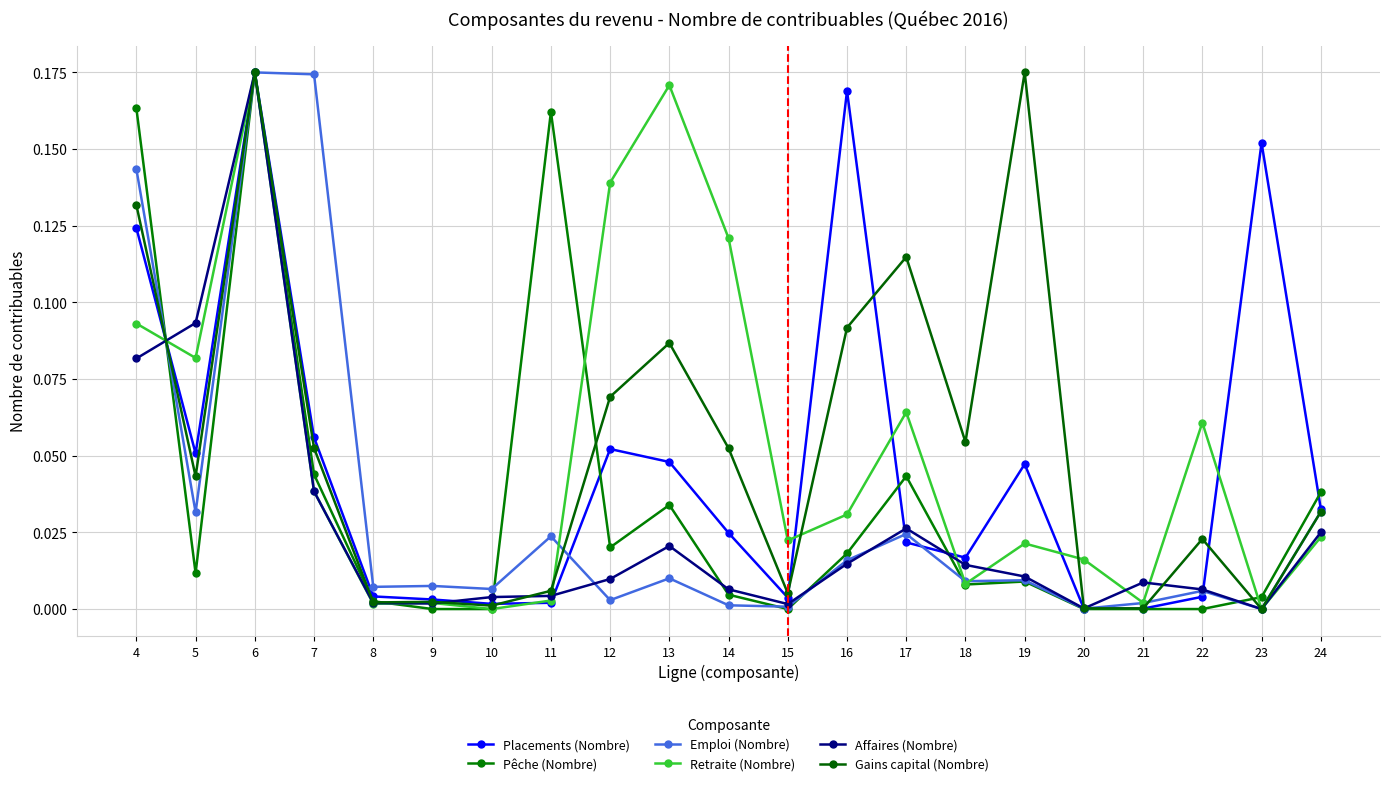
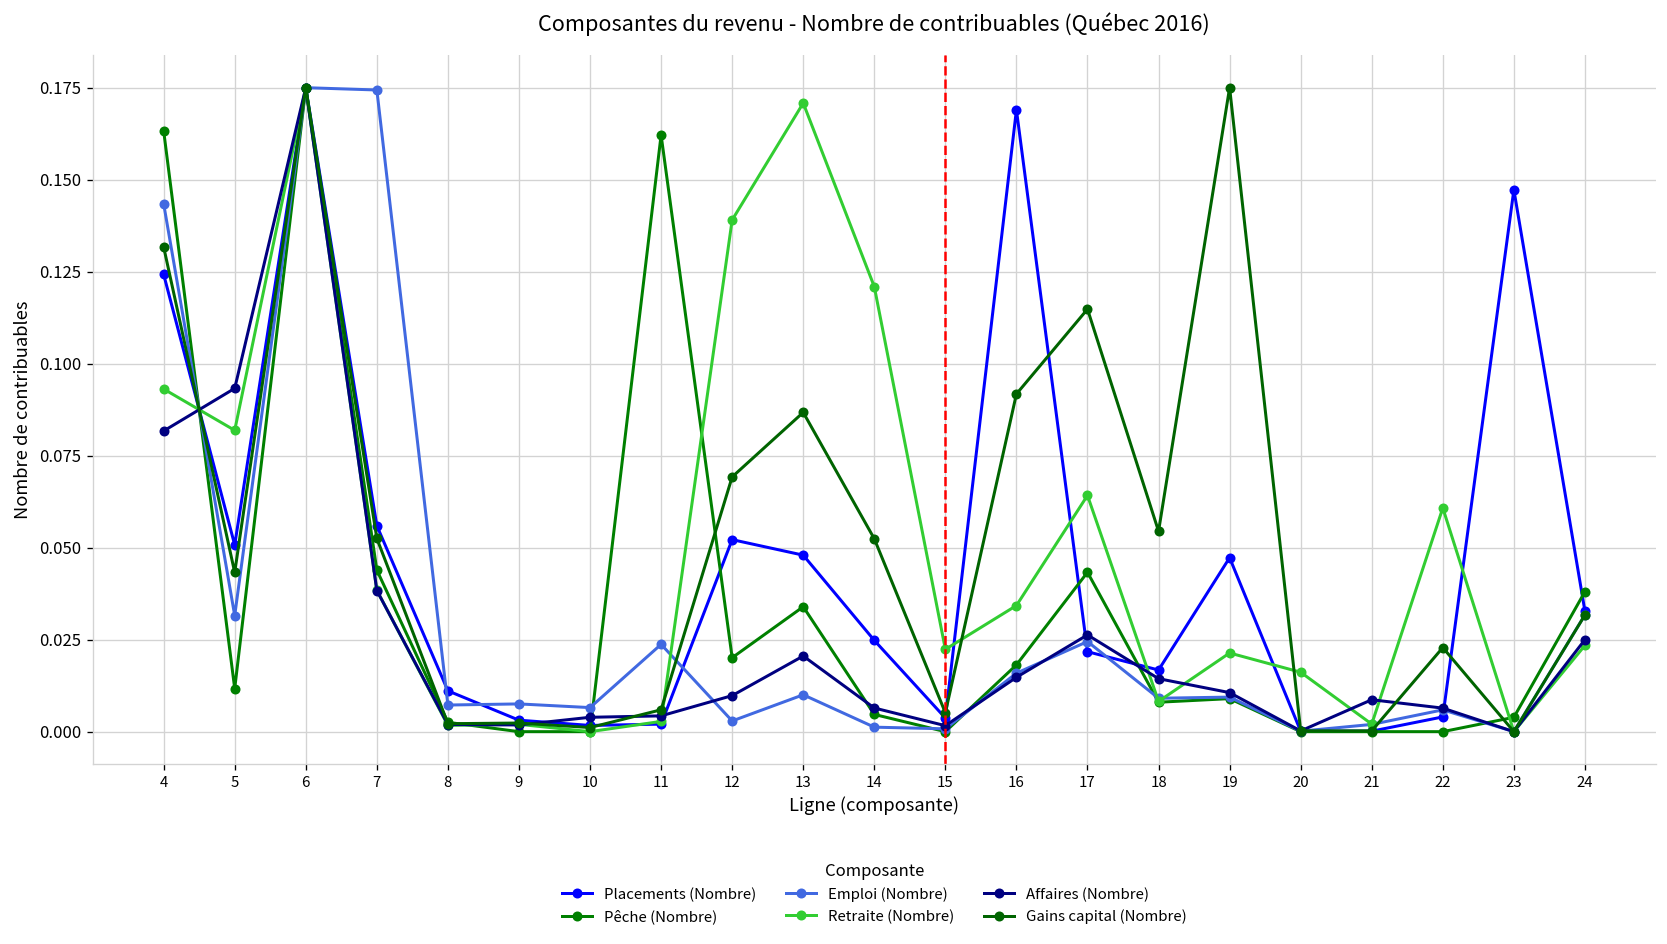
Placements (Nombre), 8: 0.004 -> 0.011
Retraite (Nombre), 16: 0.031 -> 0.034
Placements (Nombre), 23: 0.152 -> 0.147
